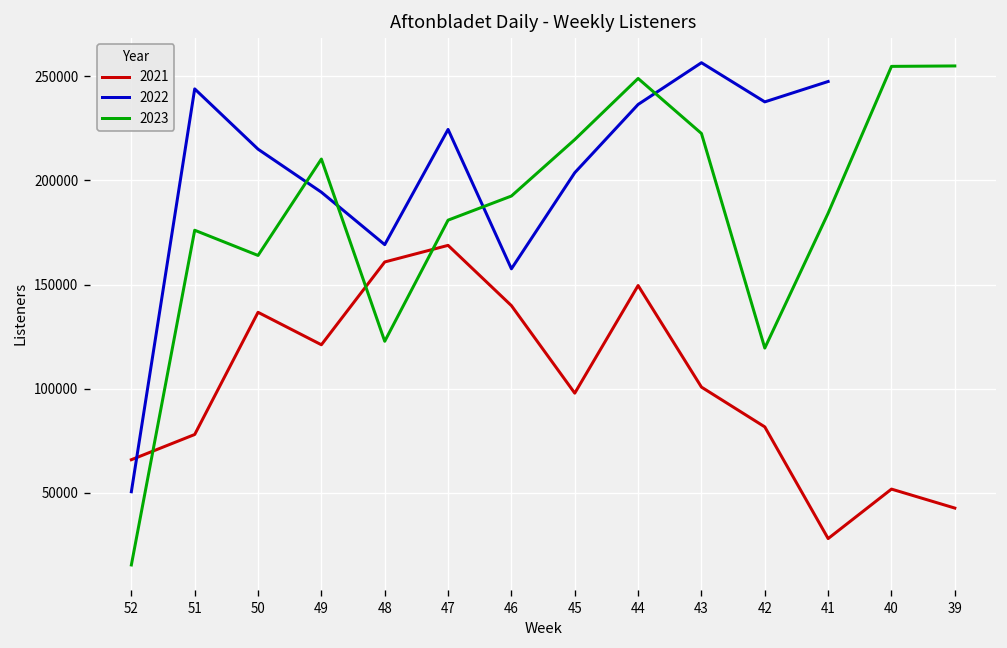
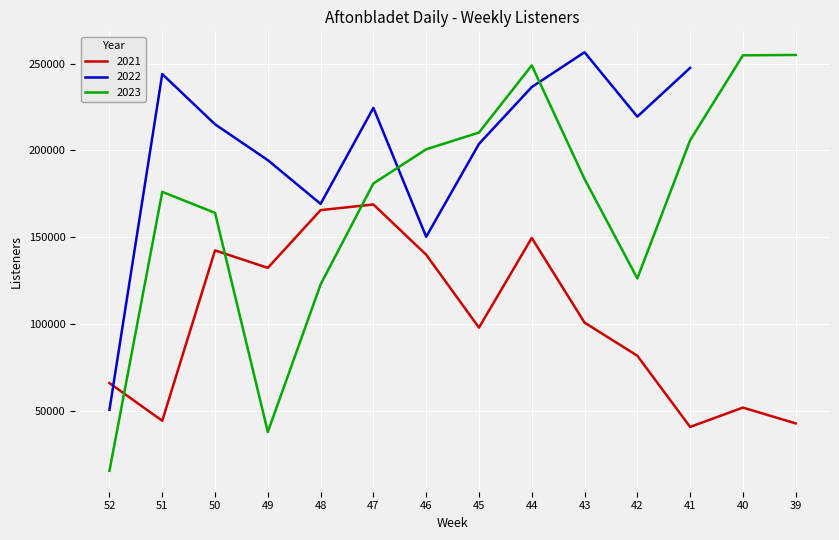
2021, 51: 78000 -> 44000
2021, 50: 137000 -> 142000
2021, 49: 121000 -> 132000
2023, 49: 210000 -> 38000
2021, 48: 161000 -> 166000
2022, 46: 158000 -> 150000
2023, 46: 193000 -> 201000
2023, 45: 220000 -> 210000
2023, 43: 223000 -> 183000
2022, 42: 238000 -> 219000
2023, 42: 119000 -> 126000
2021, 41: 28000 -> 41000
2023, 41: 184000 -> 206000
